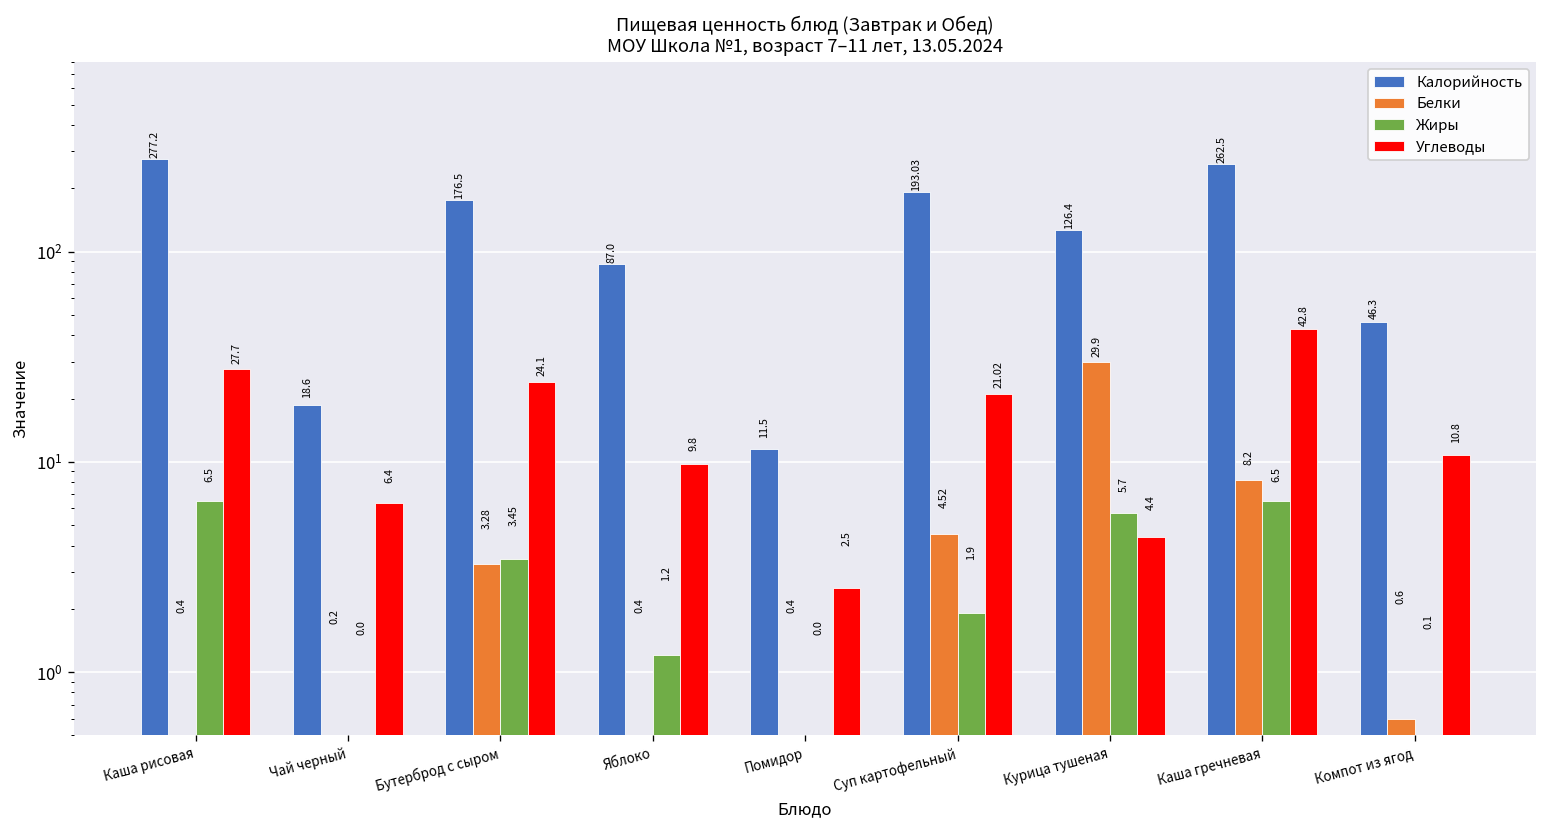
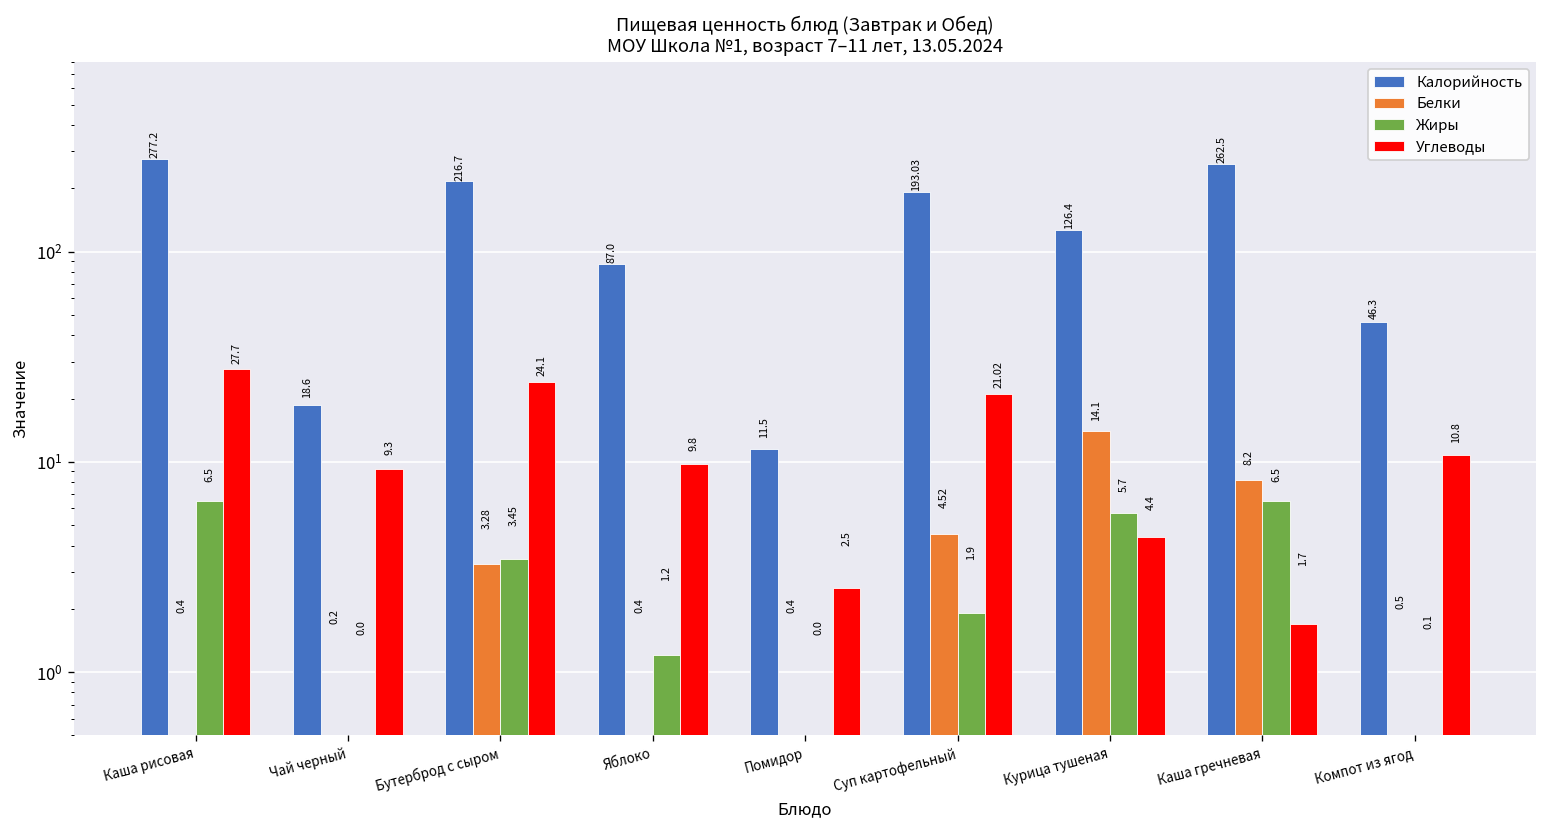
Углеводы, Чай черный: 6.4 -> 9.3
Калорийность, Бутерброд с сыром: 176.5 -> 216.7
Белки, Курица тушеная: 29.9 -> 14.1
Углеводы, Каша гречневая: 42.8 -> 1.7
Белки, Компот из ягод: 0.6 -> 0.5
